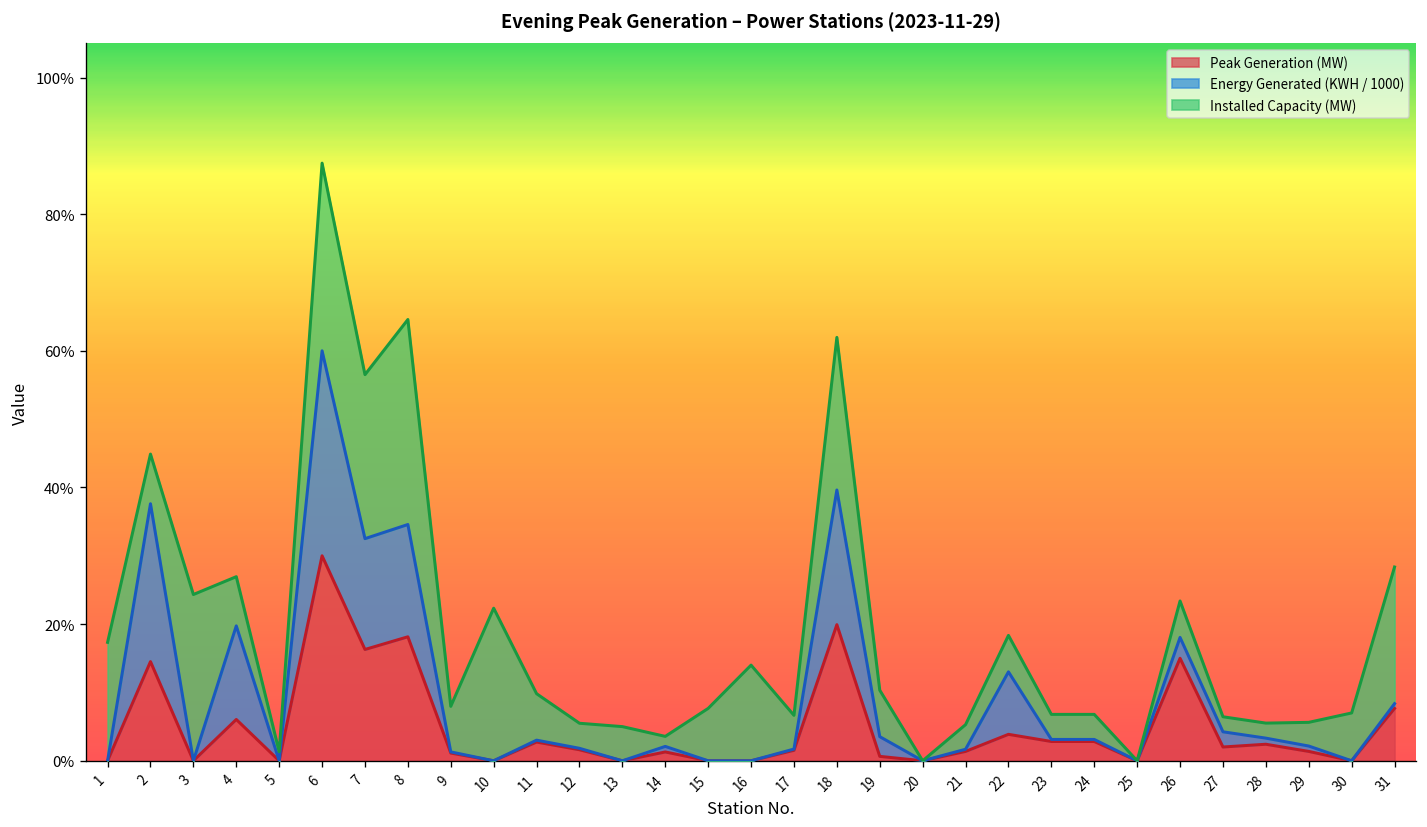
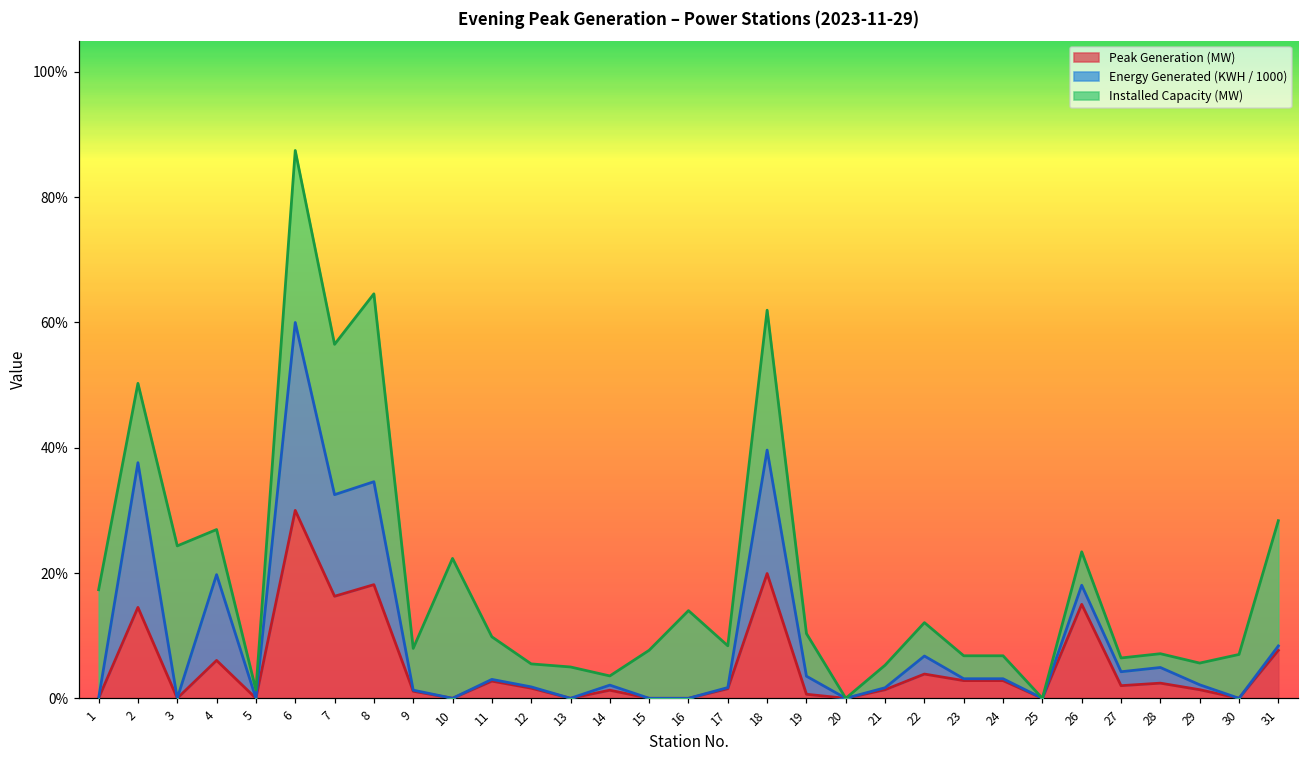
Installed Capacity (MW), 2: 7% -> 13%
Installed Capacity (MW), 17: 5% -> 7%
Energy Generated (KWH / 1000), 22: 9% -> 3%
Energy Generated (KWH / 1000), 28: 1% -> 2%
